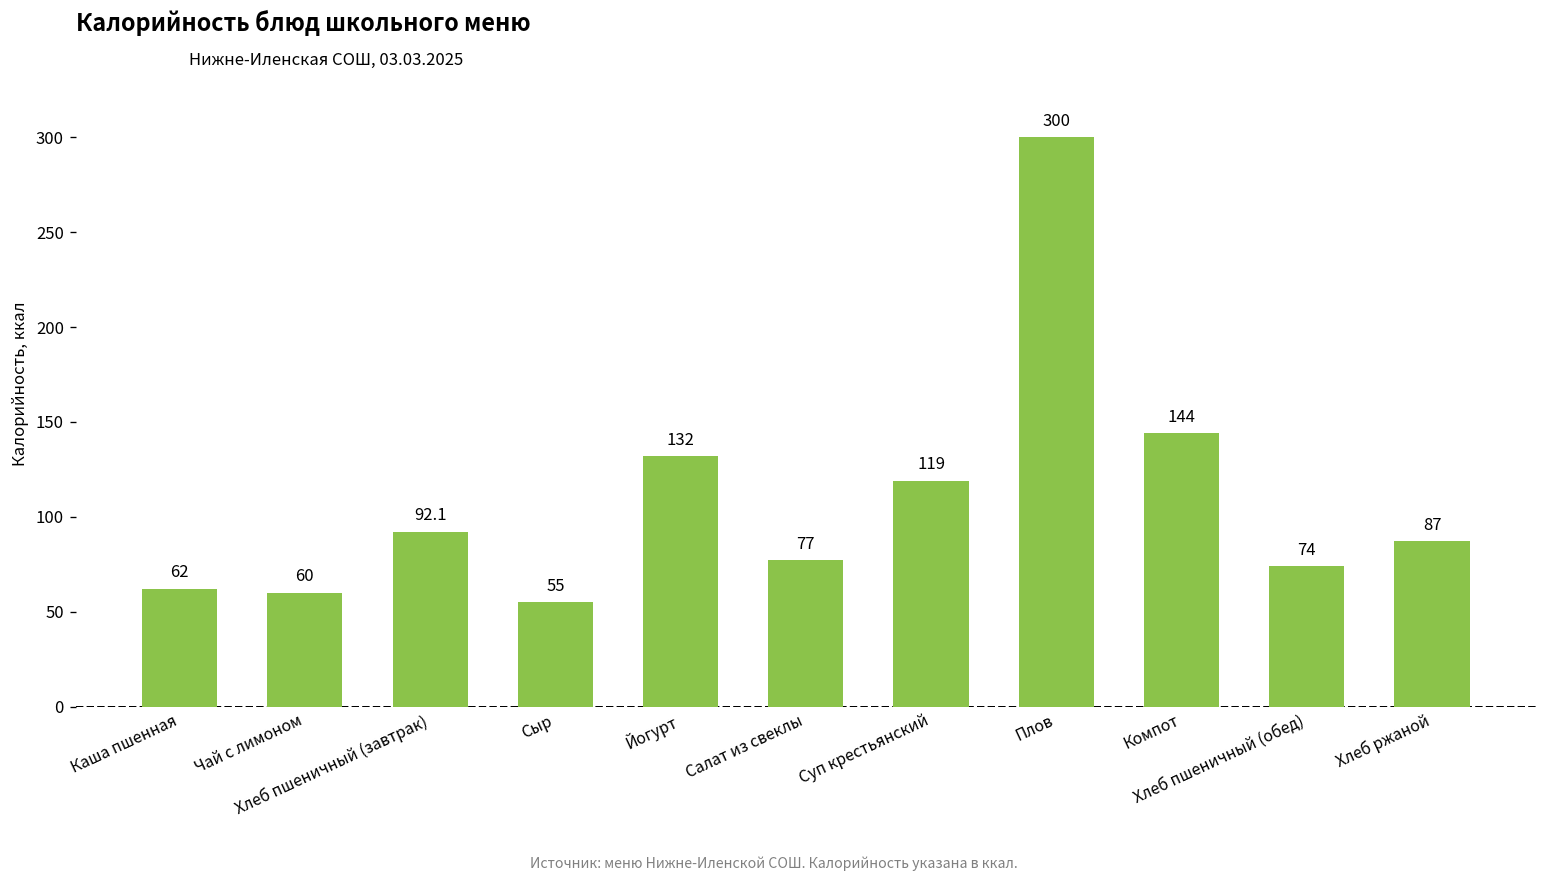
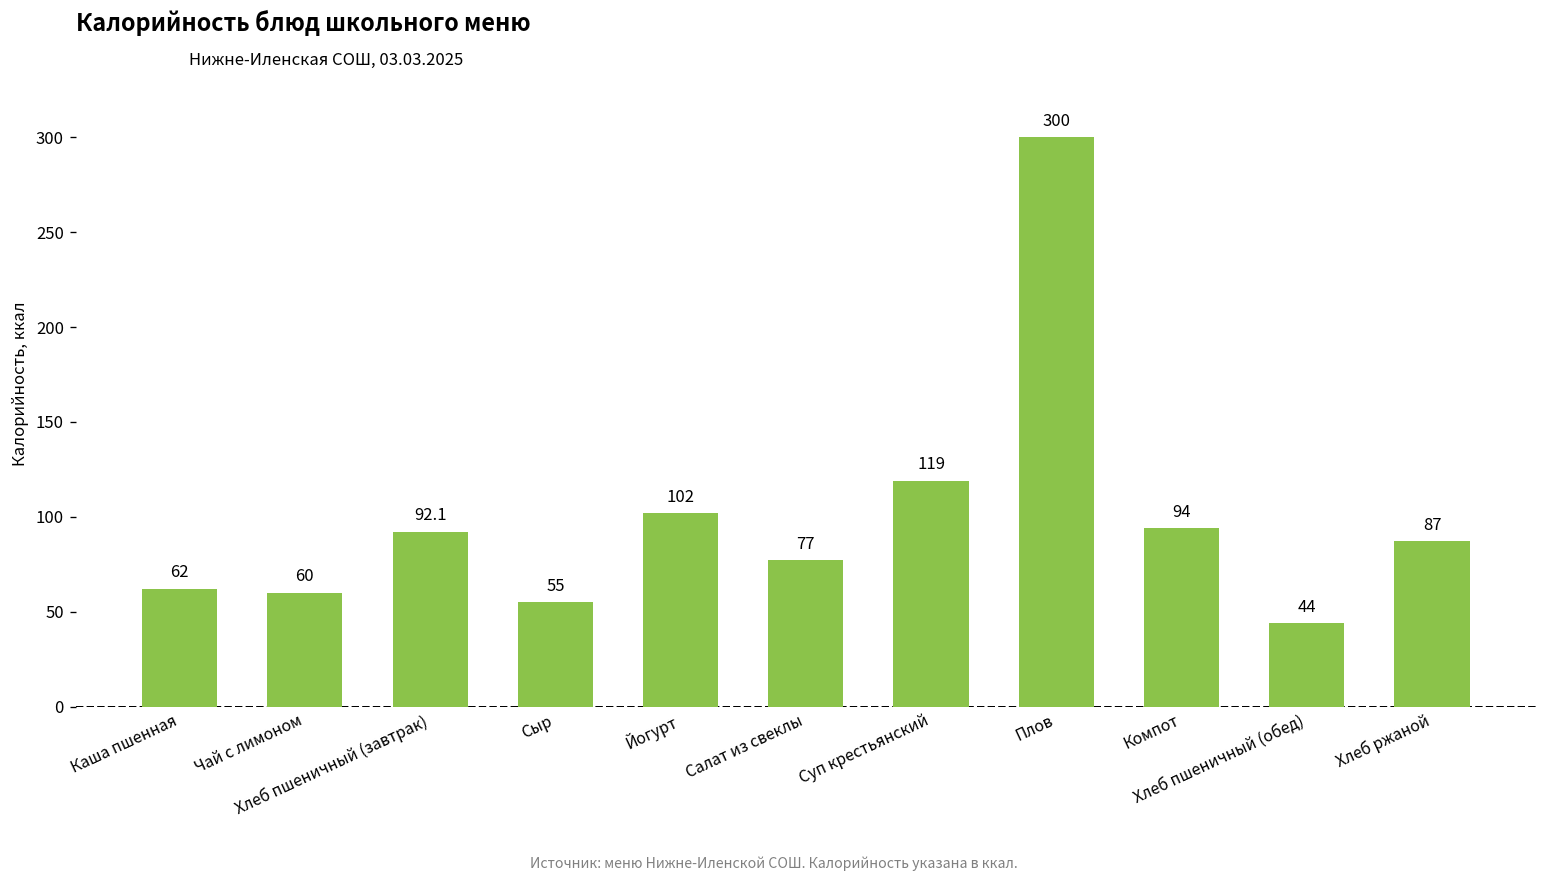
Йогурт: 132 -> 102
Компот: 144 -> 94
Хлеб пшеничный (обед): 74 -> 44
